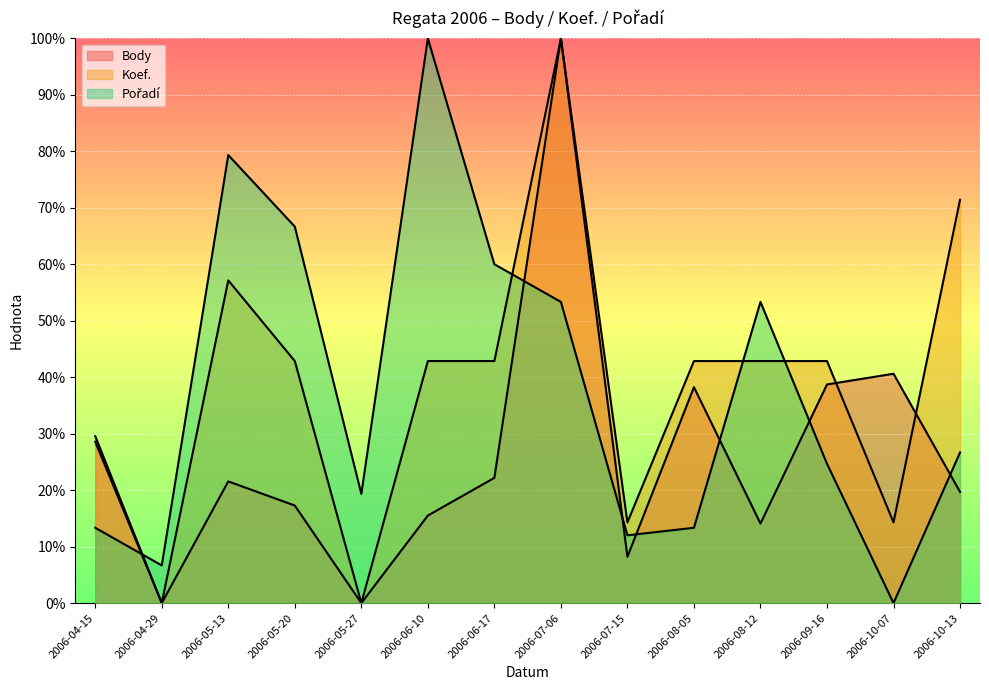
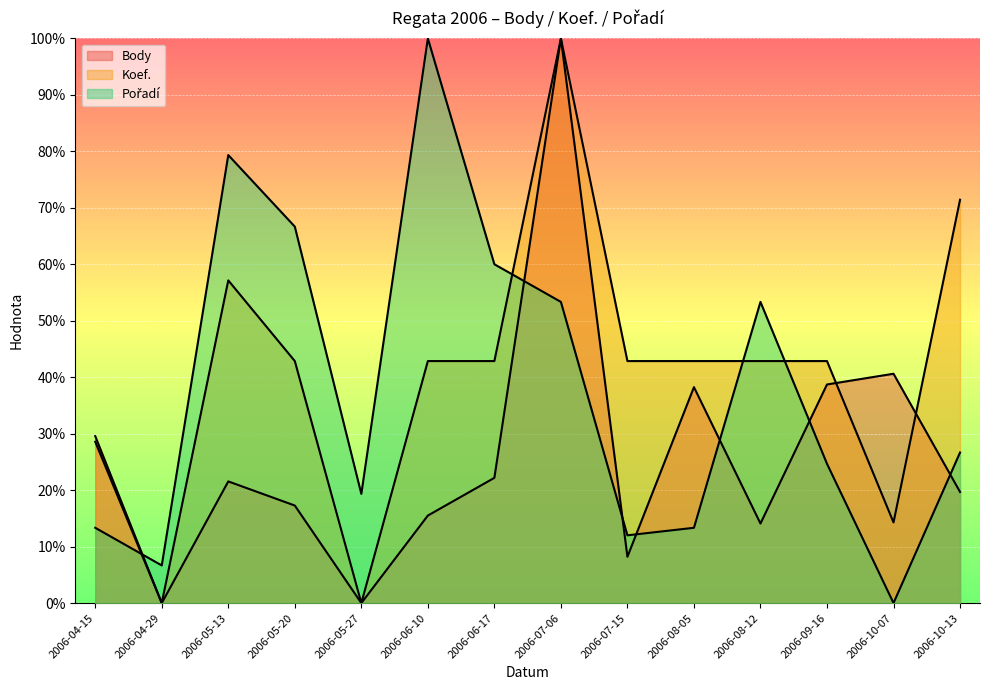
Koef., 2006-07-15: 14% -> 43%
